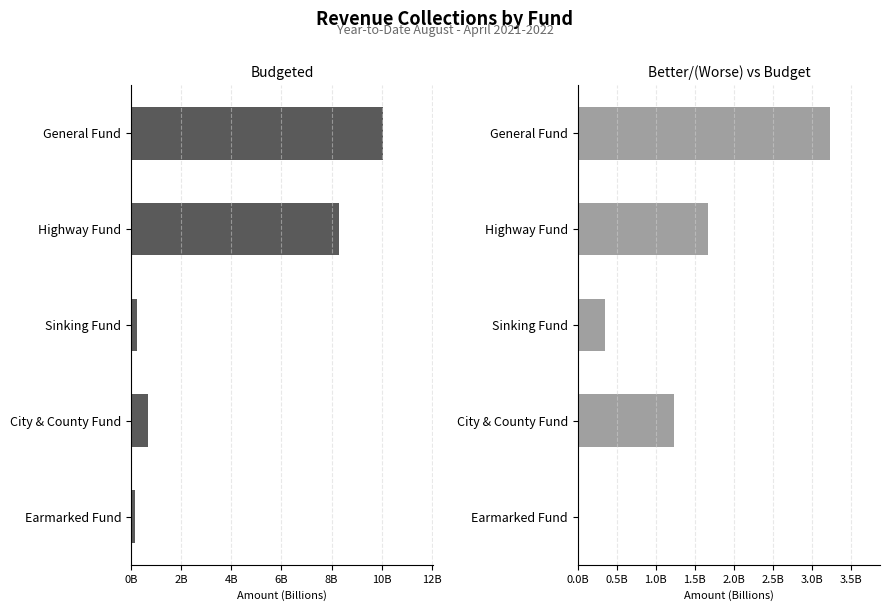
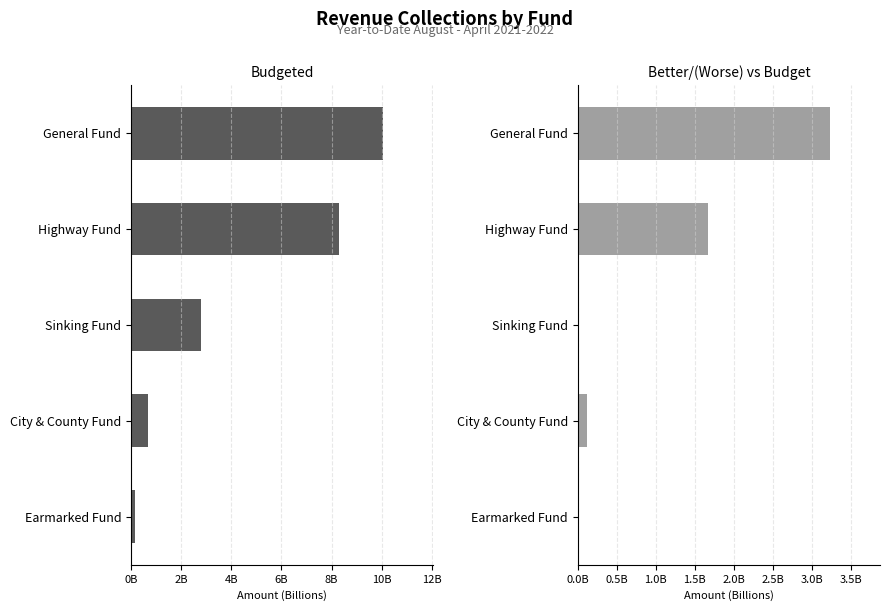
Budgeted, Sinking Fund: 300000000 -> 2800000000
Better/(Worse) vs Budget, Sinking Fund: 300000000 -> 0
Better/(Worse) vs Budget, City & County Fund: 1200000000 -> 100000000
